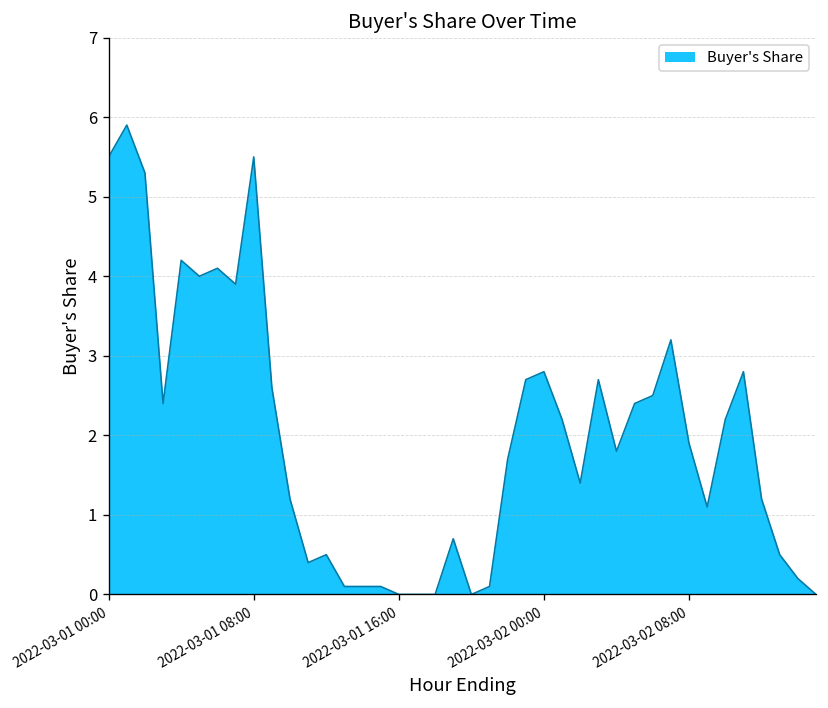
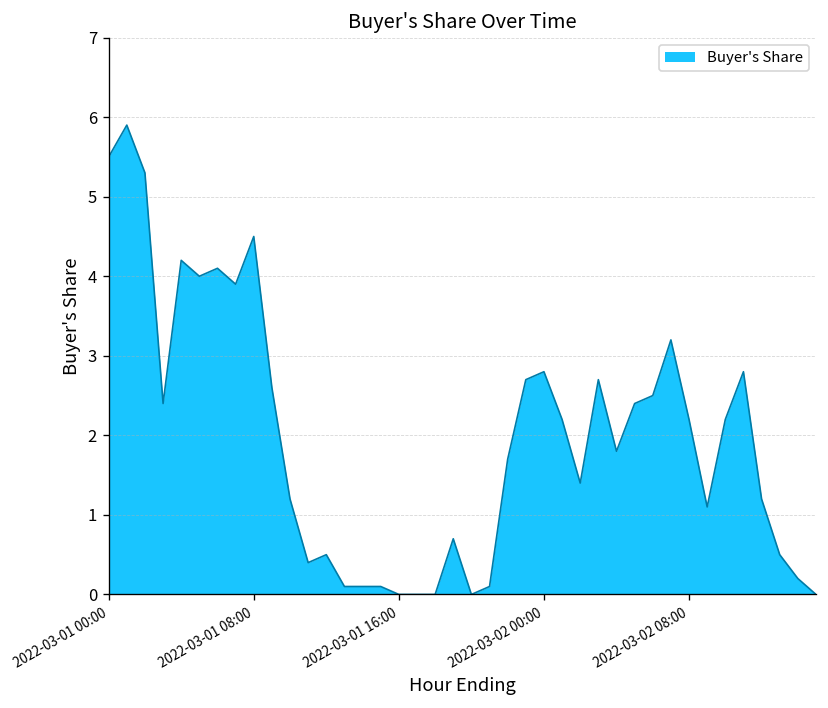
2022-03-01 08:00: 5.5 -> 4.5
2022-03-02 08:00: 1.9 -> 2.2
